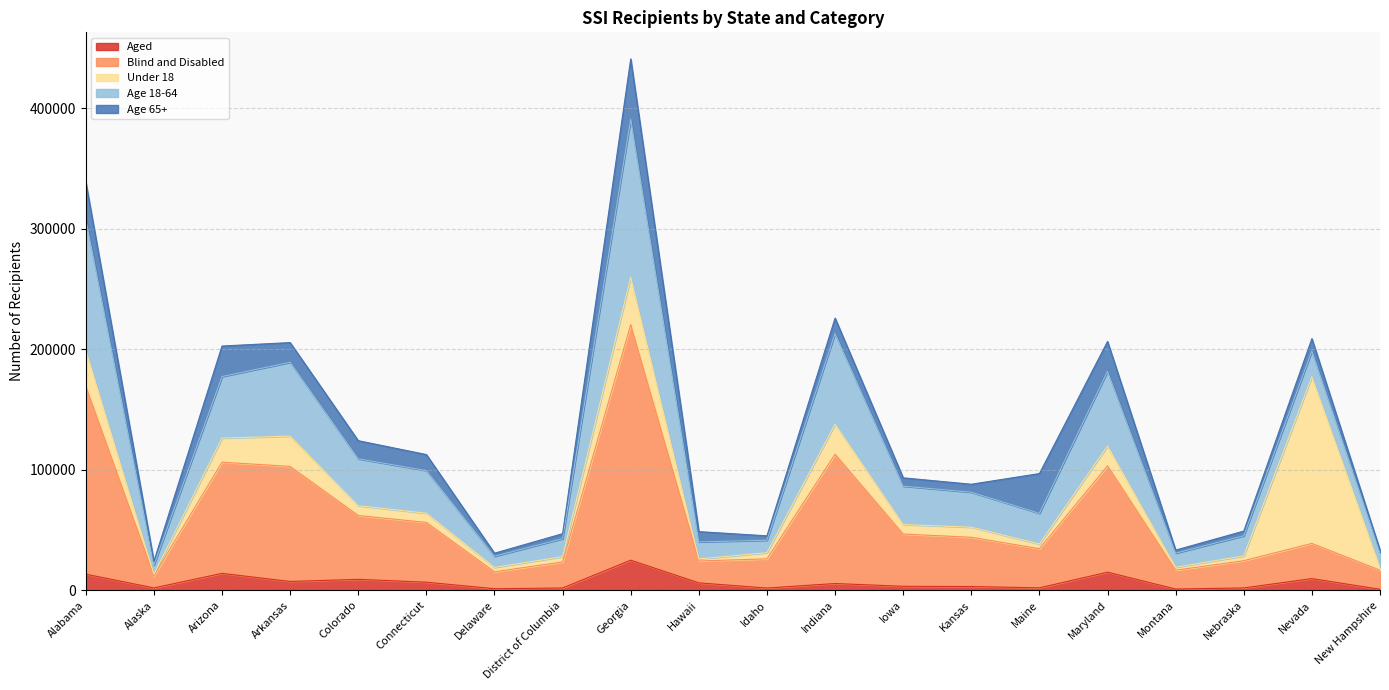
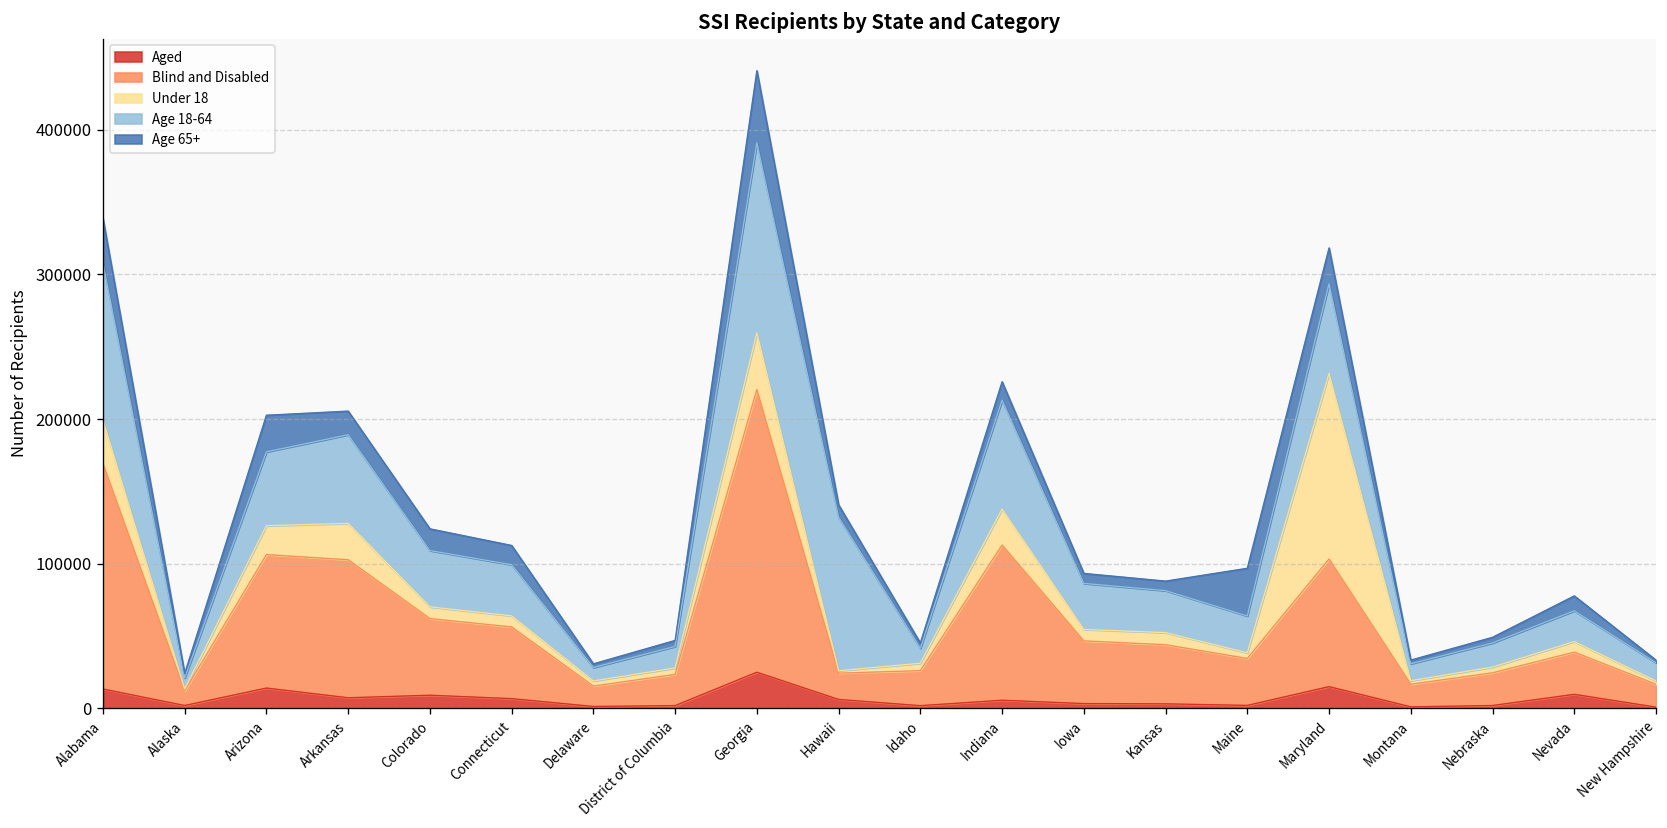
Age 18-64, Hawaii: 14000 -> 106000
Under 18, Maryland: 16000 -> 128000
Under 18, Nevada: 138000 -> 7000
